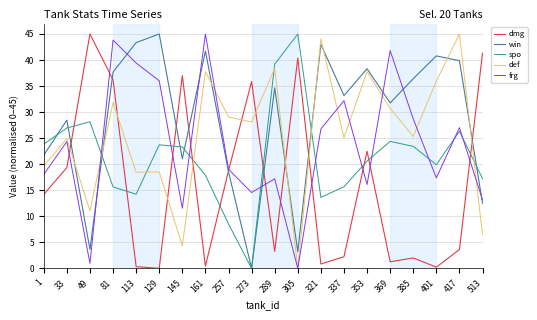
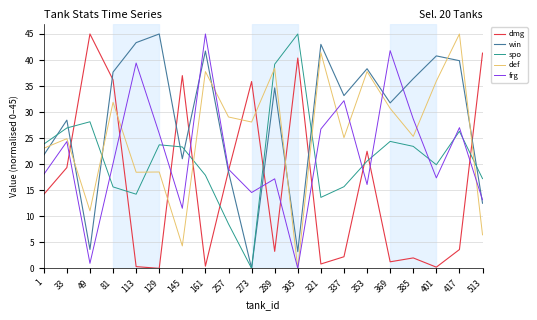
def, 1: 20 -> 23
frg, 81: 44 -> 20
frg, 129: 36 -> 26
def, 321: 44 -> 41
